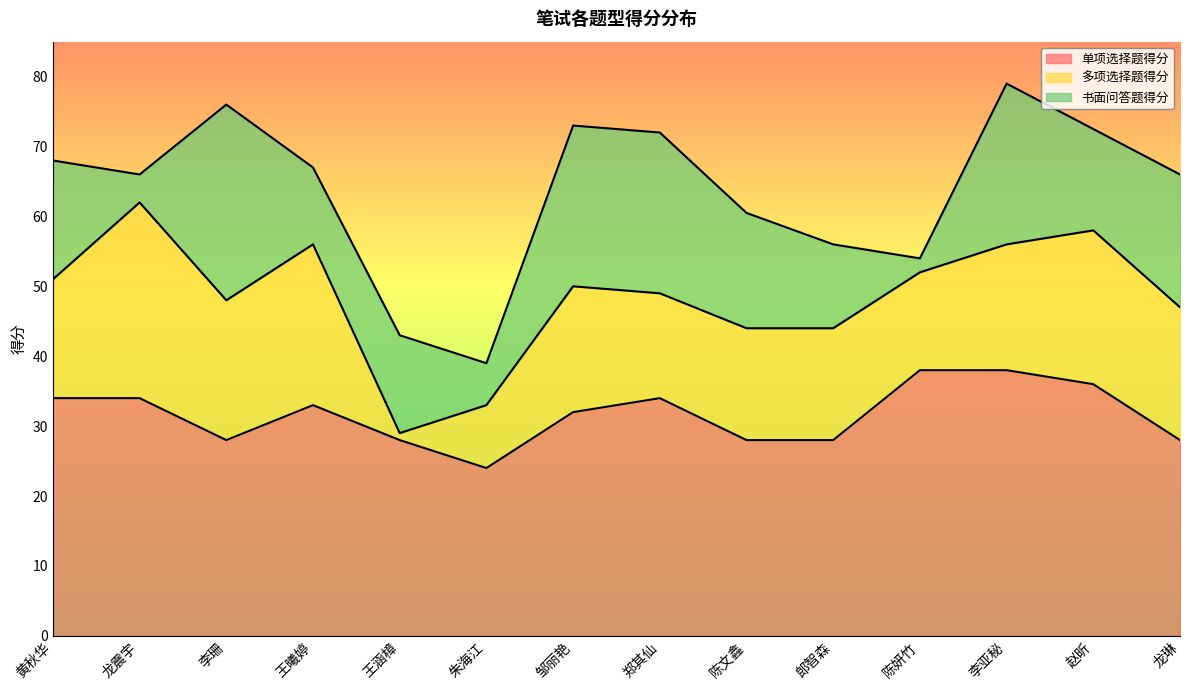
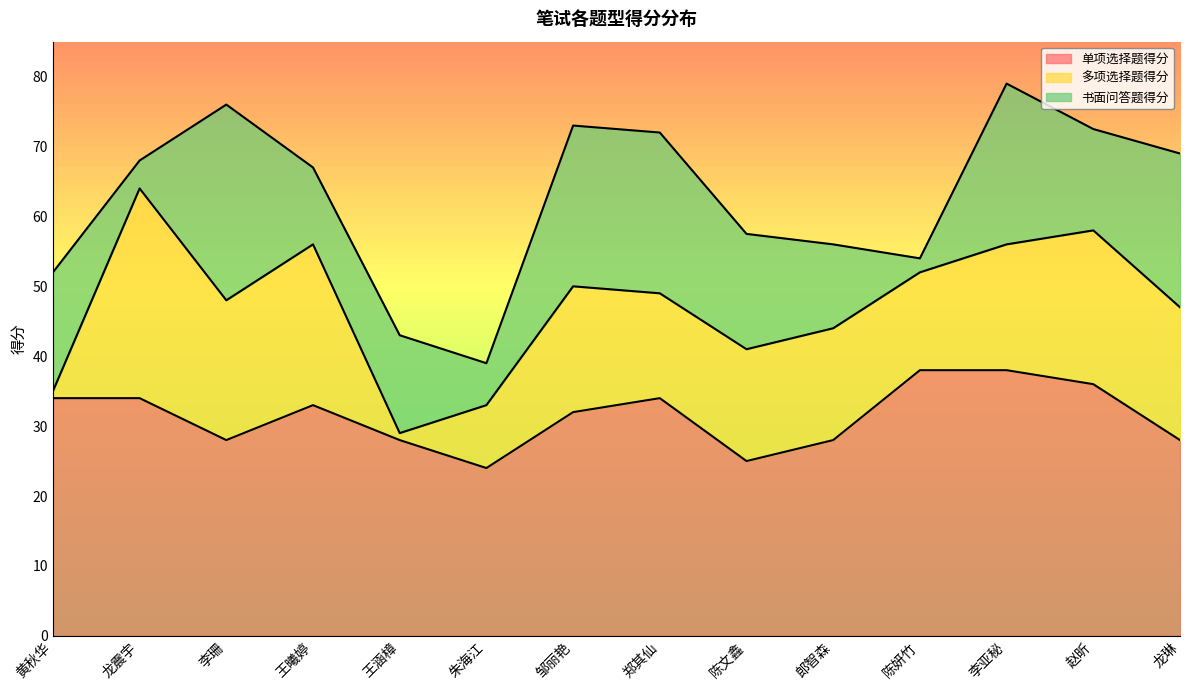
多项选择题得分, 黄秋华: 17 -> 1
多项选择题得分, 龙震宇: 28 -> 30
单项选择题得分, 陈文鑫: 28 -> 25
书面问答题得分, 龙琳: 19 -> 22
